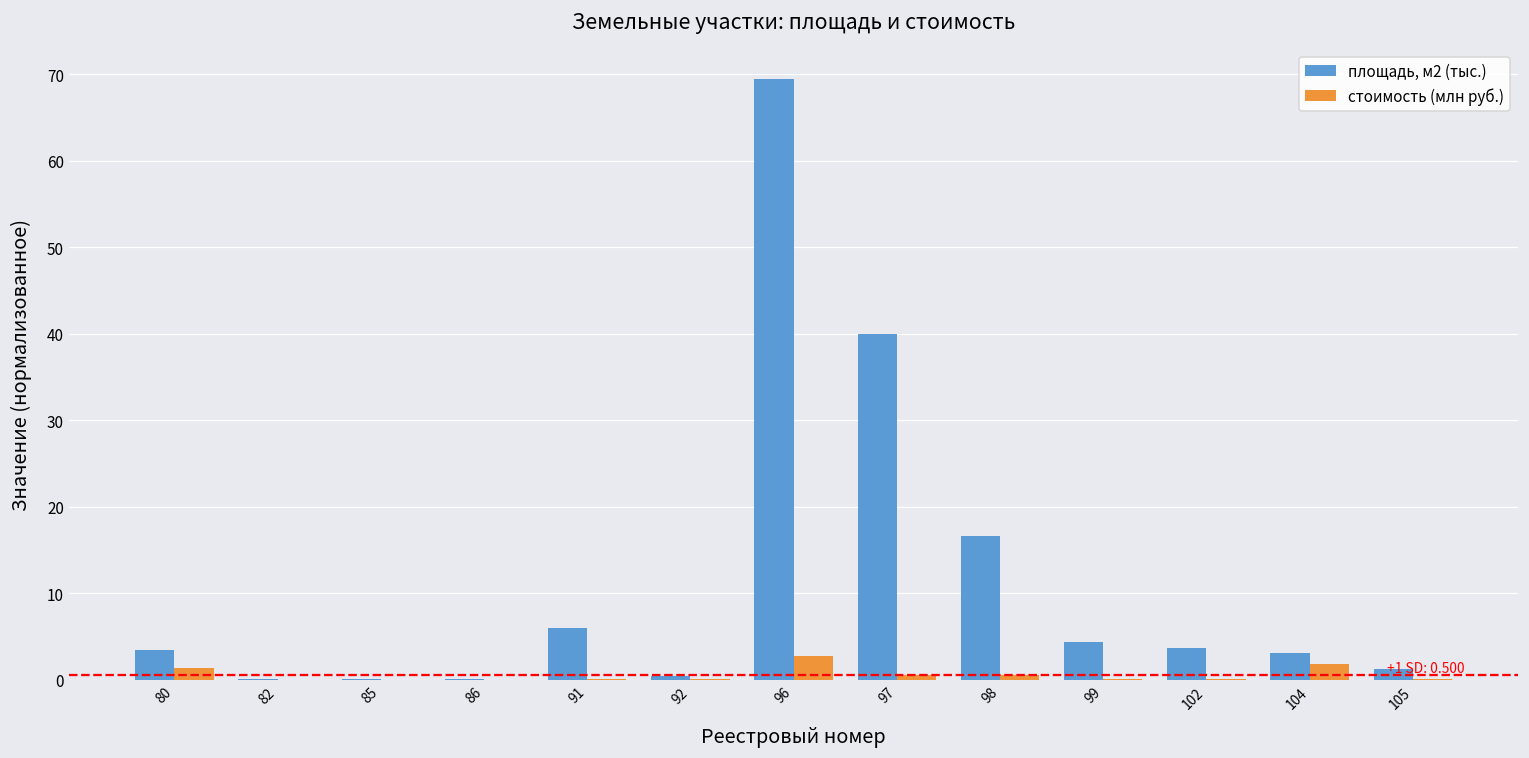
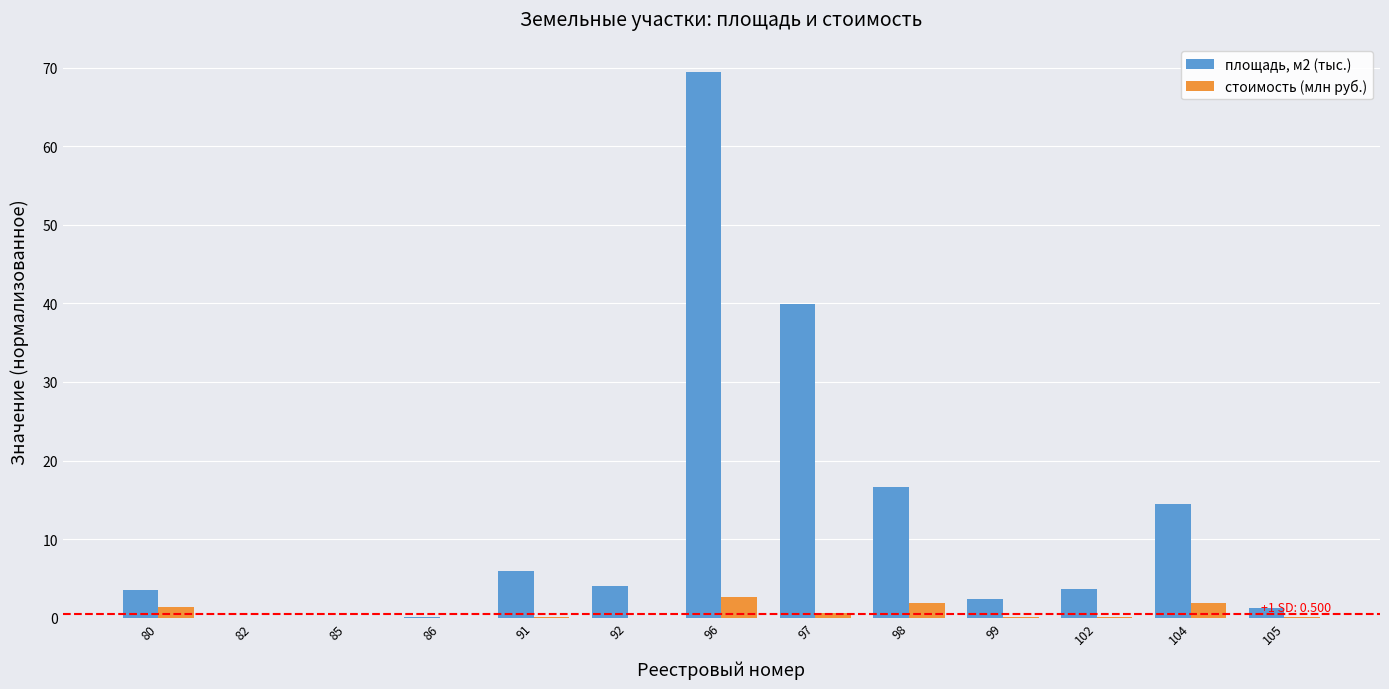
площадь, м2 (тыс.), 92: 0 -> 4
стоимость (млн руб.), 98: 1 -> 2
площадь, м2 (тыс.), 99: 4 -> 2
площадь, м2 (тыс.), 104: 3 -> 15
